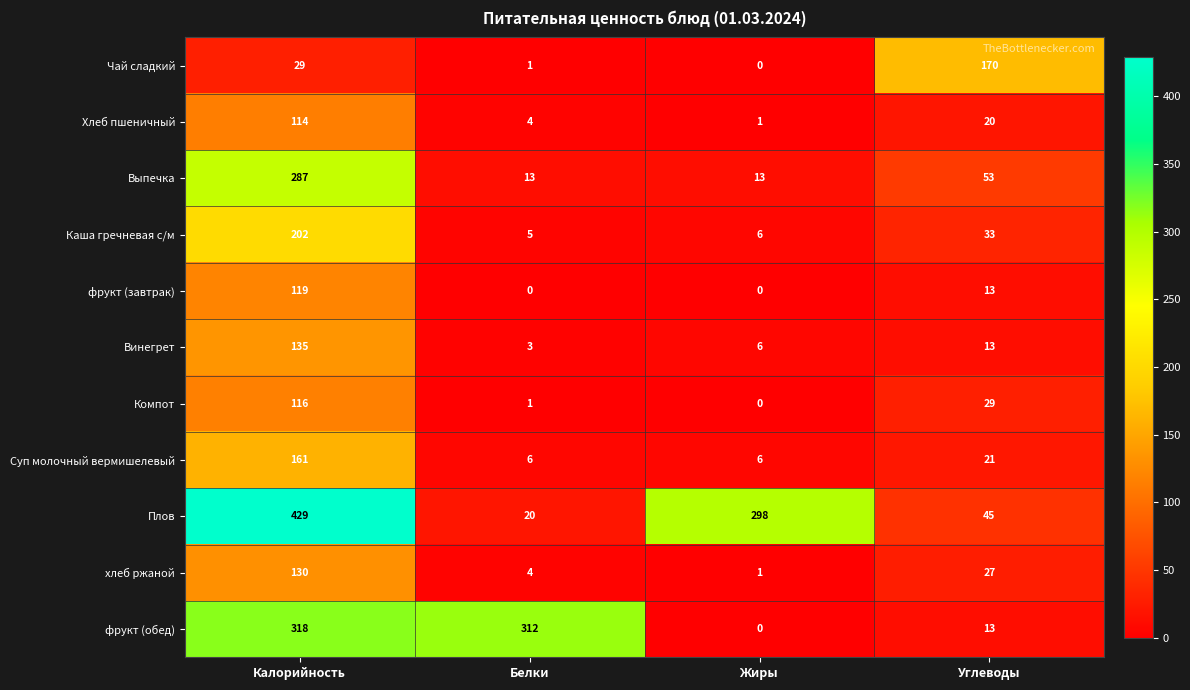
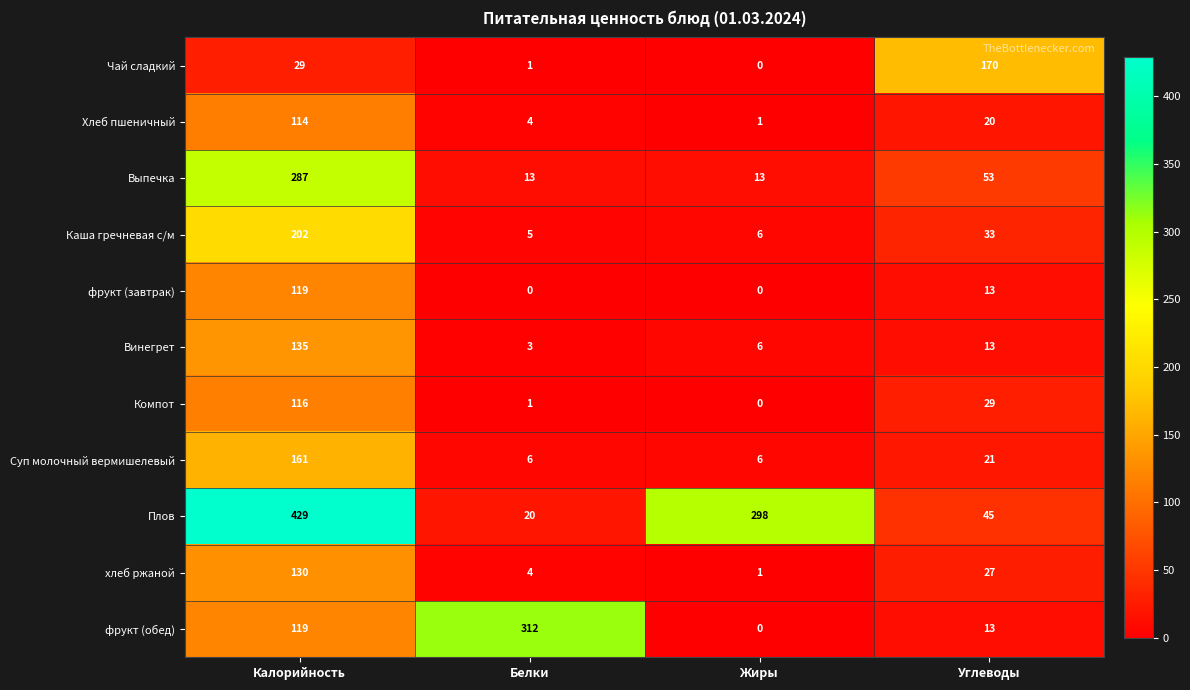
фрукт (обед), Калорийность: 318 -> 119
